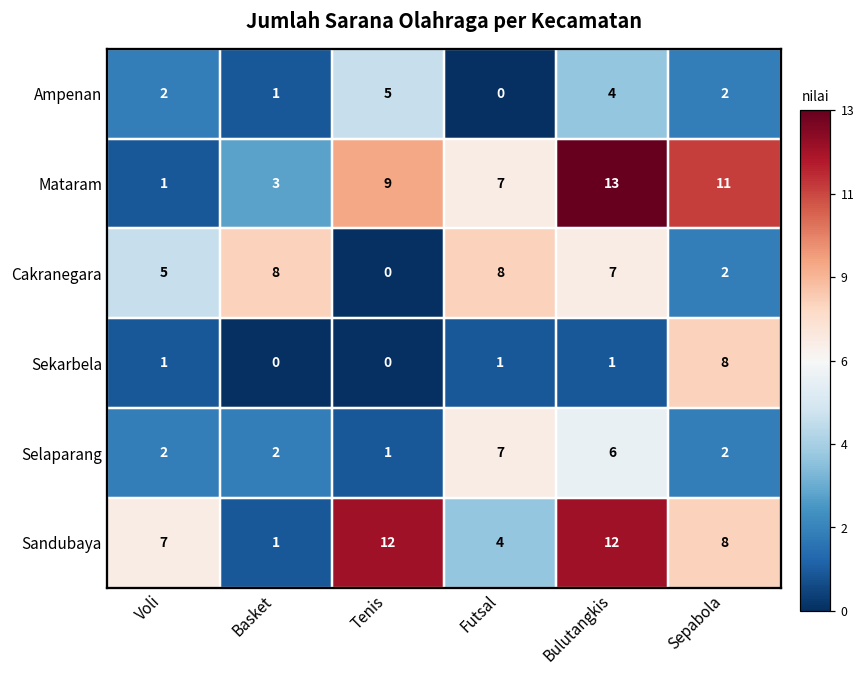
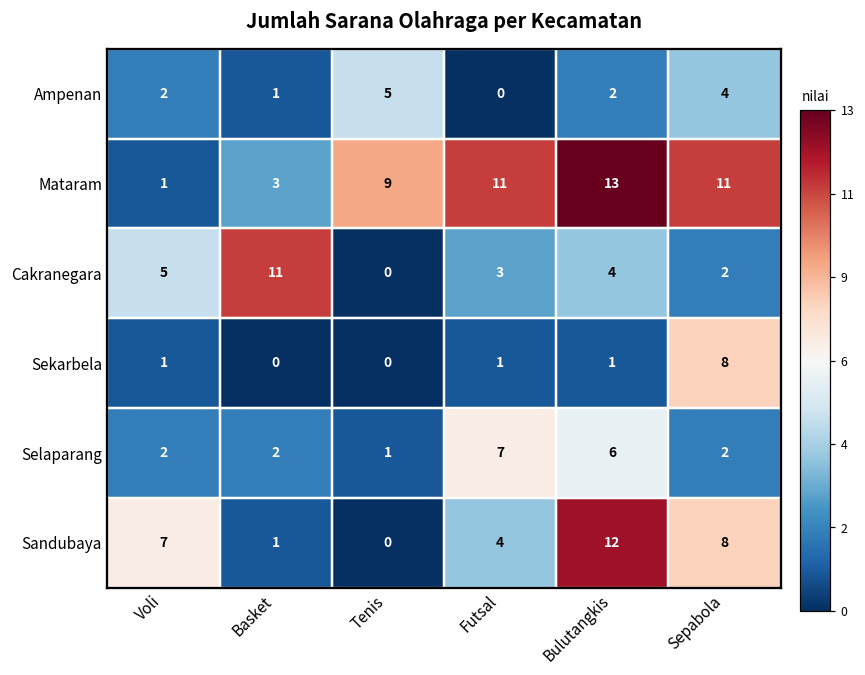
Ampenan, Bulutangkis: 4 -> 2
Ampenan, Sepabola: 2 -> 4
Mataram, Futsal: 7 -> 11
Cakranegara, Basket: 8 -> 11
Cakranegara, Futsal: 8 -> 3
Cakranegara, Bulutangkis: 7 -> 4
Sandubaya, Tenis: 12 -> 0
